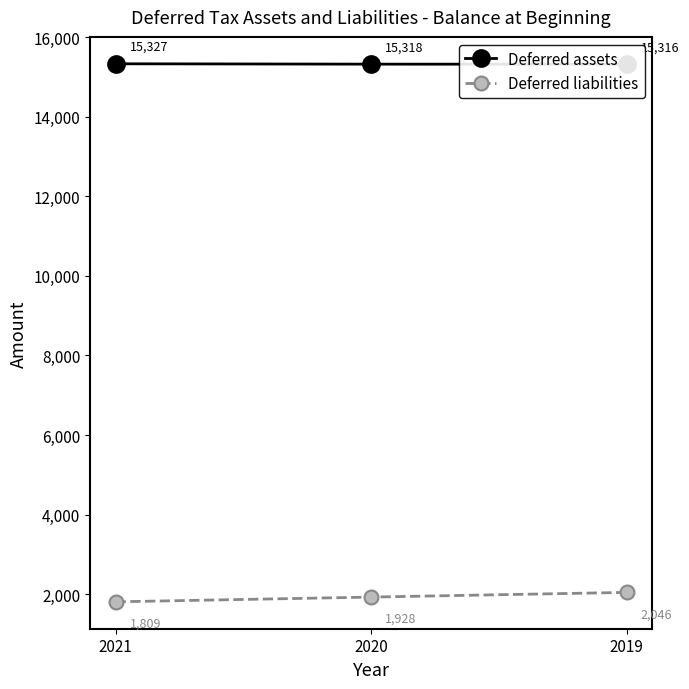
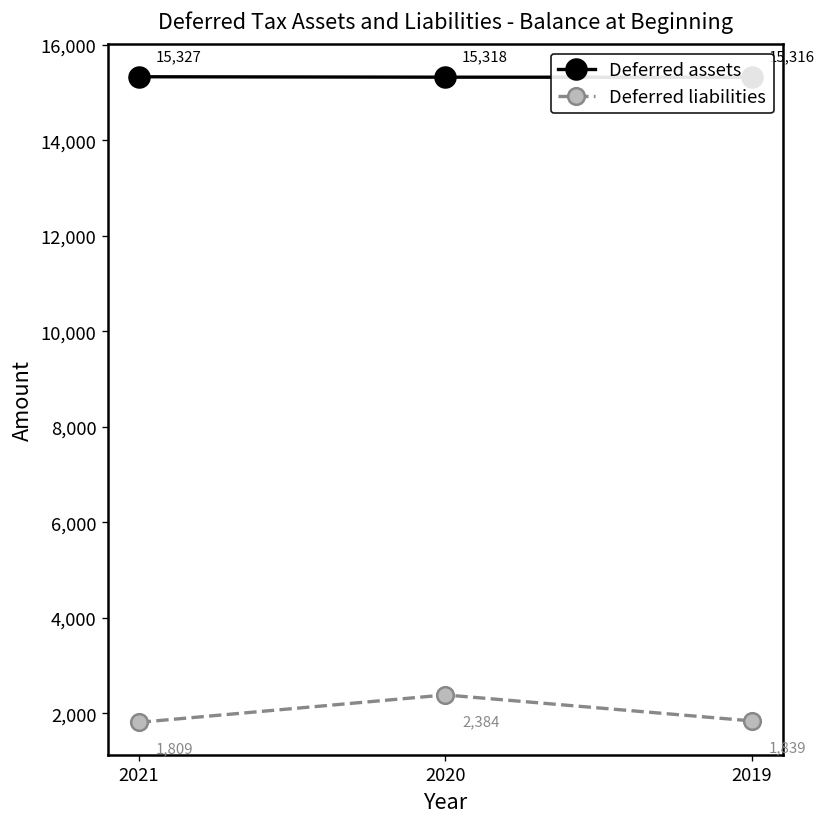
Deferred liabilities, 2020: 1,928 -> 2,384
Deferred liabilities, 2019: 2,046 -> 1,839
